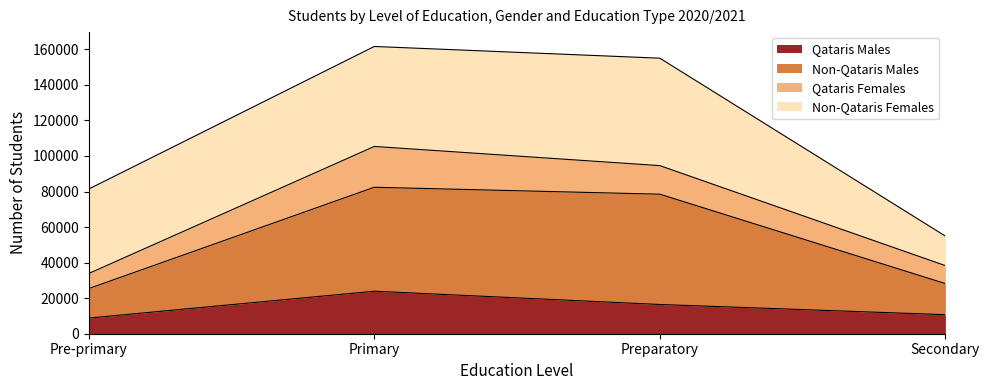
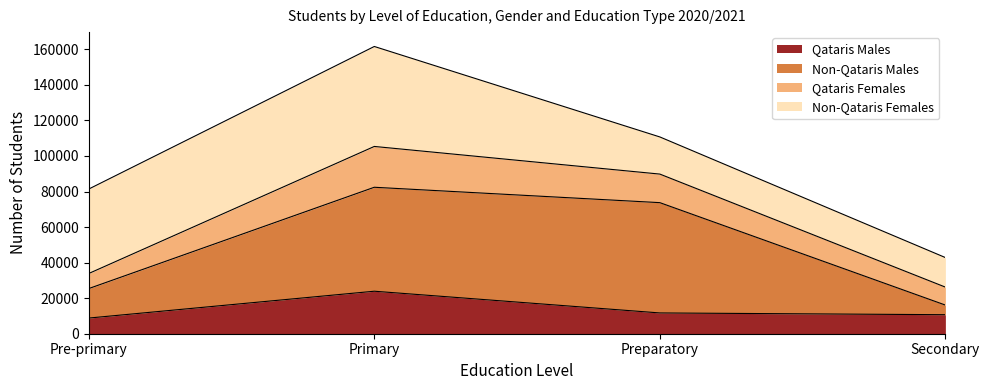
Qataris Males, Preparatory: 16000 -> 12000
Non-Qataris Females, Preparatory: 60000 -> 21000
Non-Qataris Males, Secondary: 18000 -> 5000
